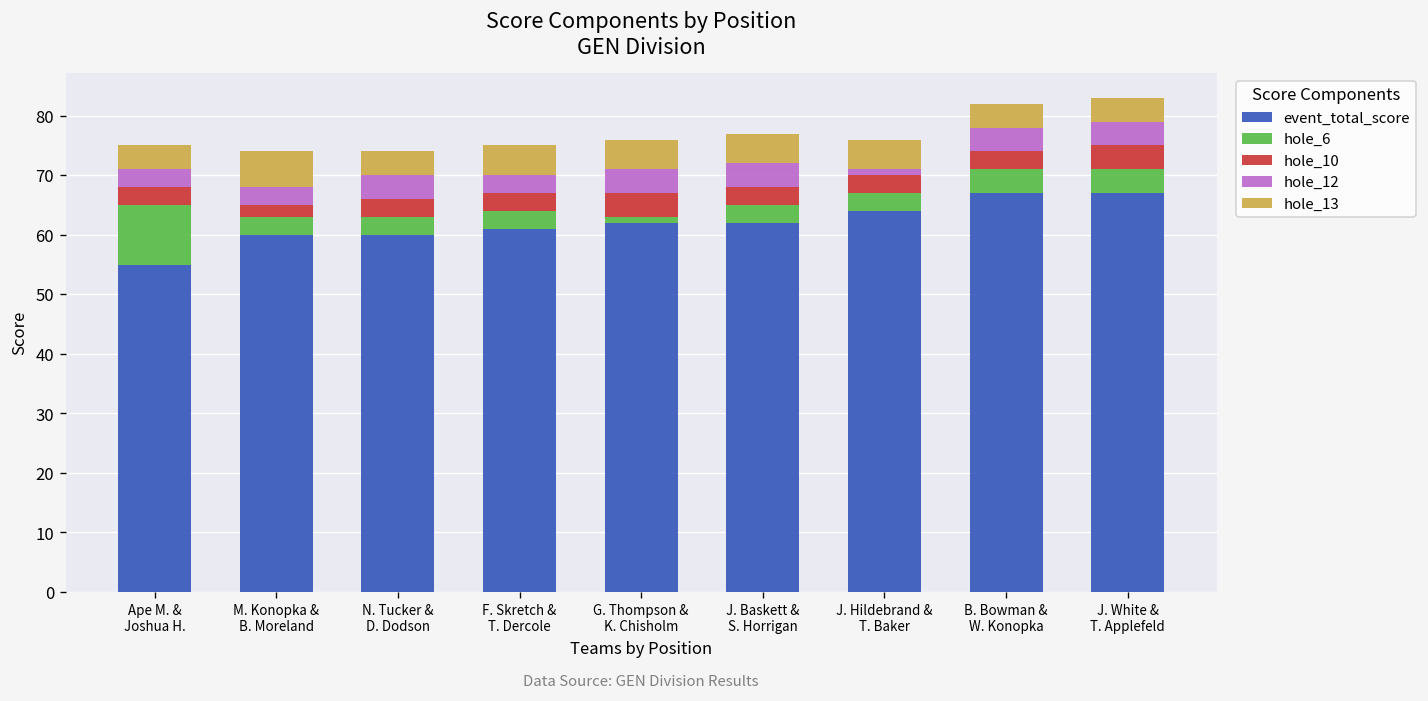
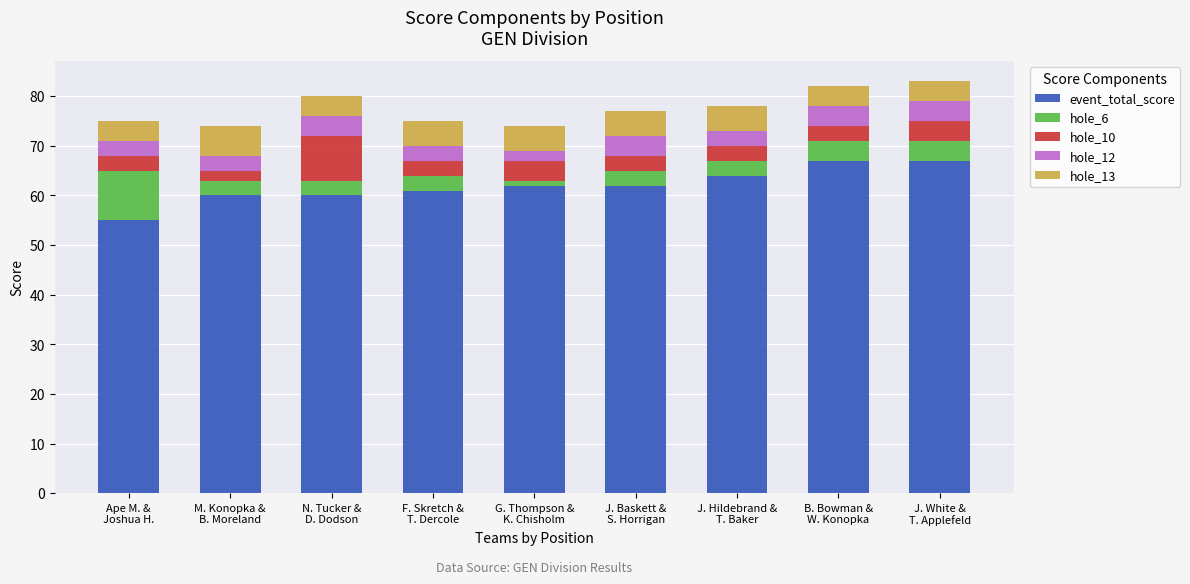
hole_10, N. Tucker & D. Dodson: 3 -> 9
hole_12, G. Thompson & K. Chisholm: 4 -> 2
hole_12, J. Hildebrand & T. Baker: 1 -> 3
